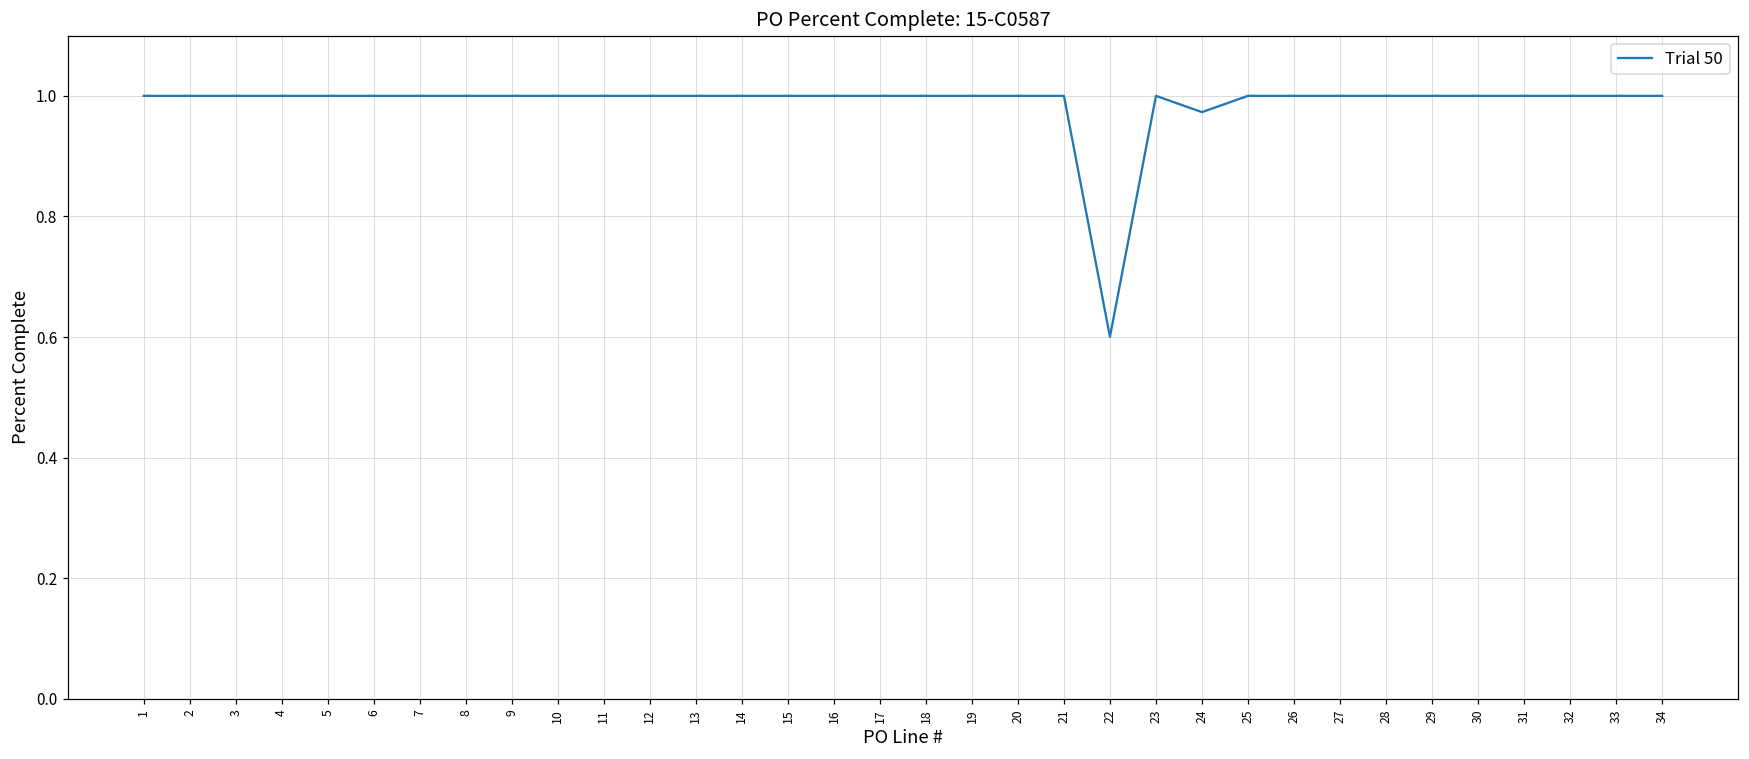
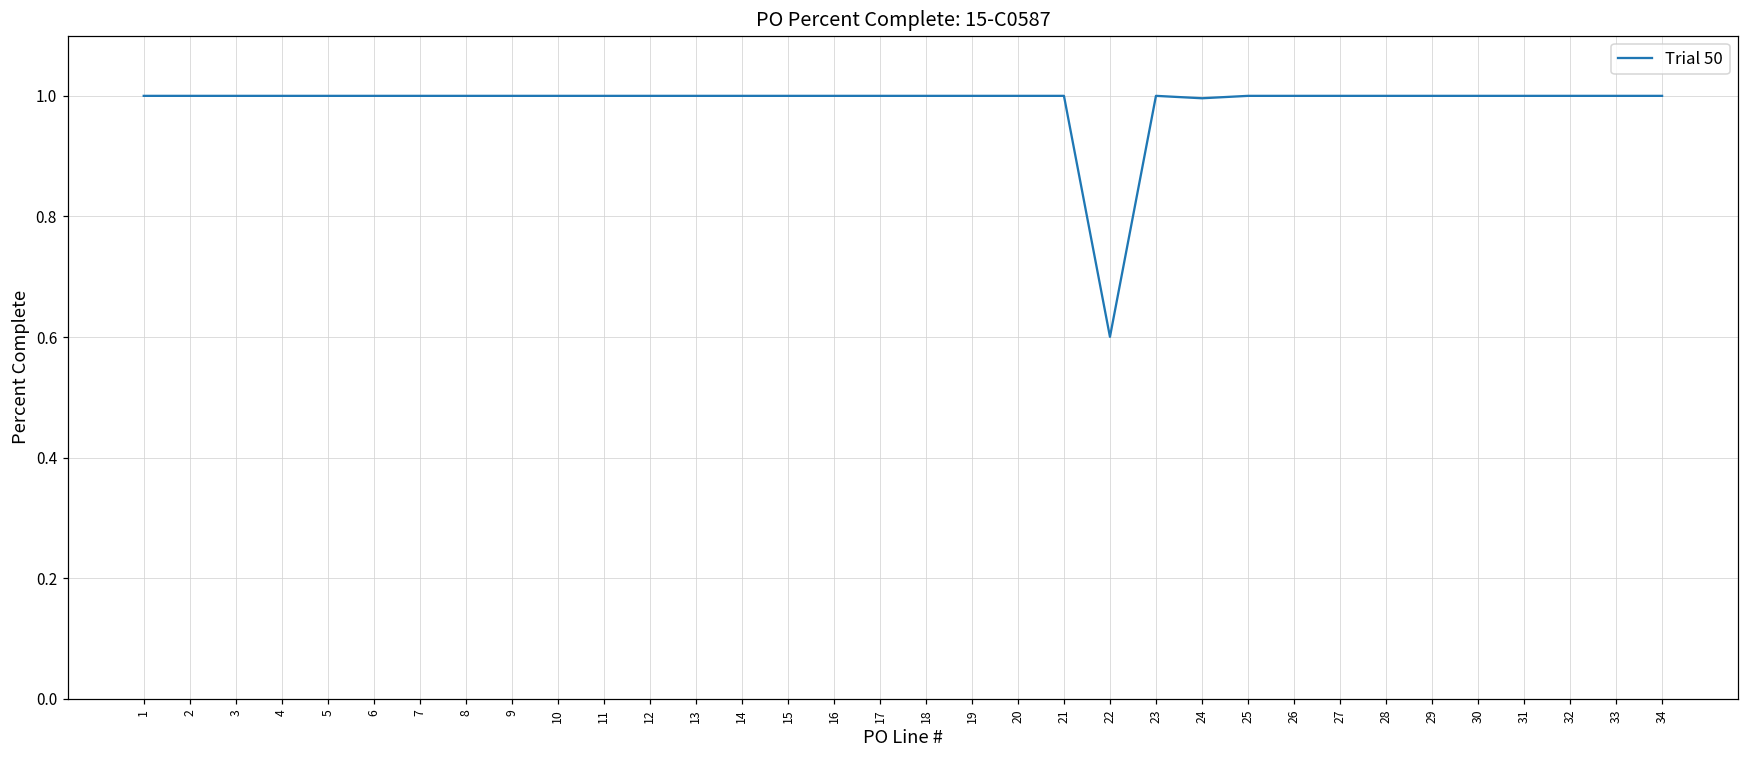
24: 0.97 -> 1.00
